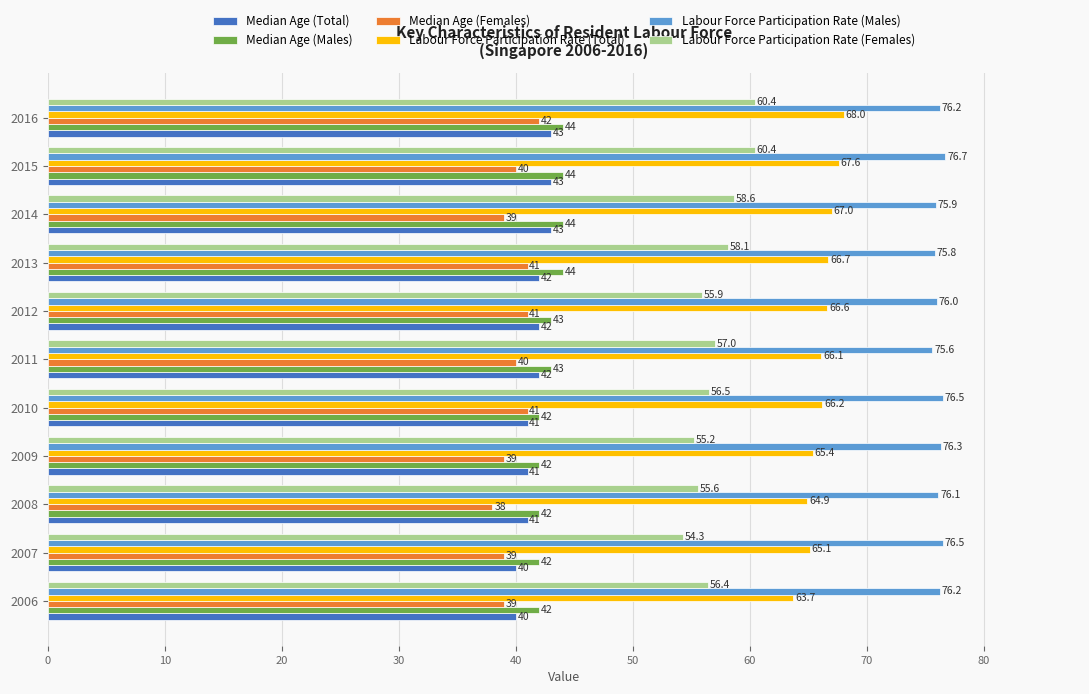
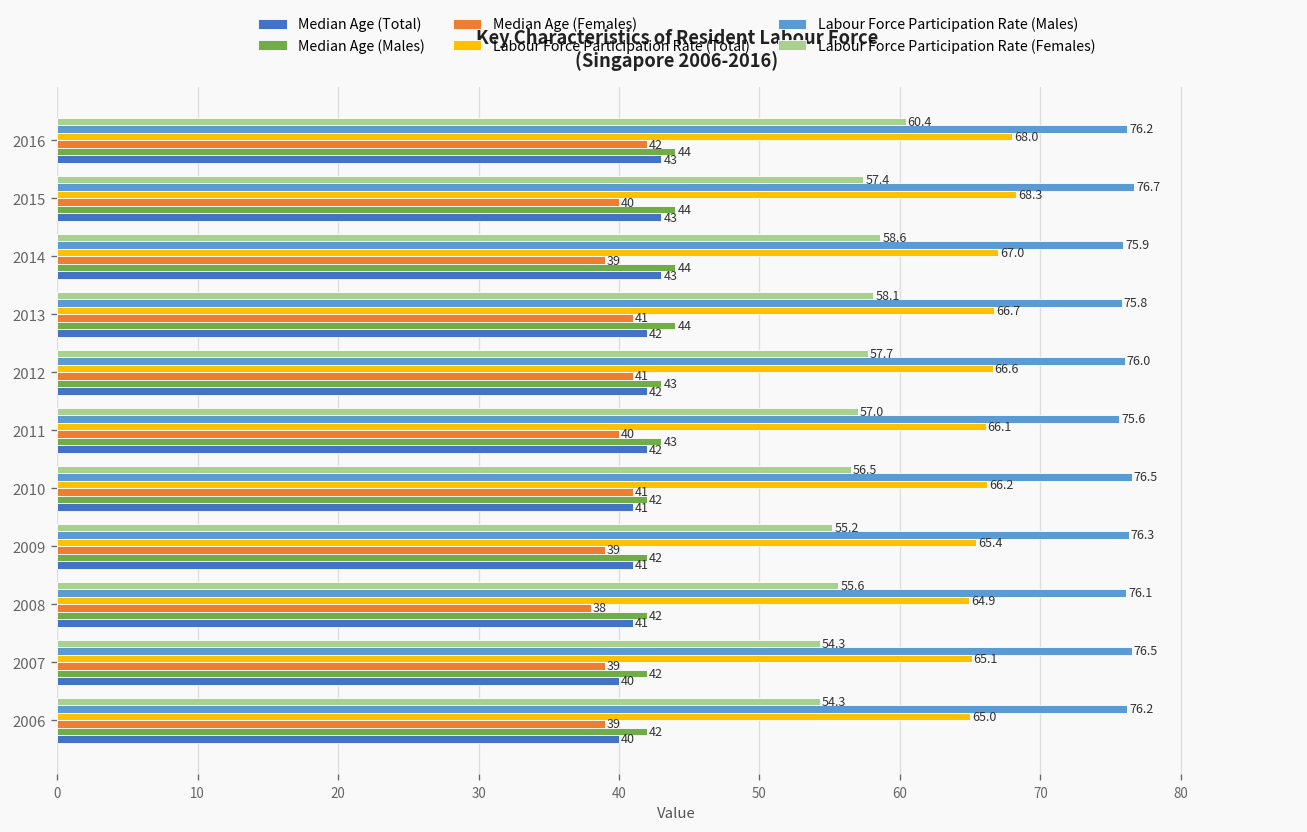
Labour Force Participation Rate (Females), 2015: 60.4 -> 57.4
Labour Force Participation Rate (Total), 2015: 67.6 -> 68.3
Labour Force Participation Rate (Females), 2012: 55.9 -> 57.7
Labour Force Participation Rate (Females), 2006: 56.4 -> 54.3
Labour Force Participation Rate (Total), 2006: 63.7 -> 65.0
